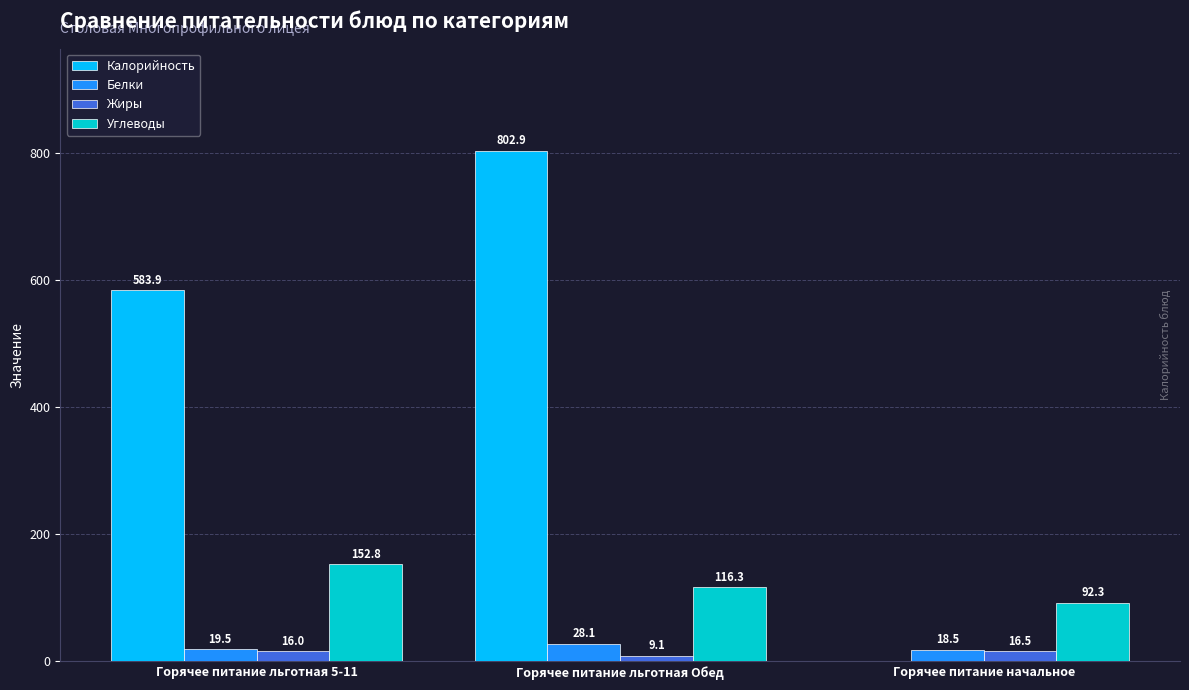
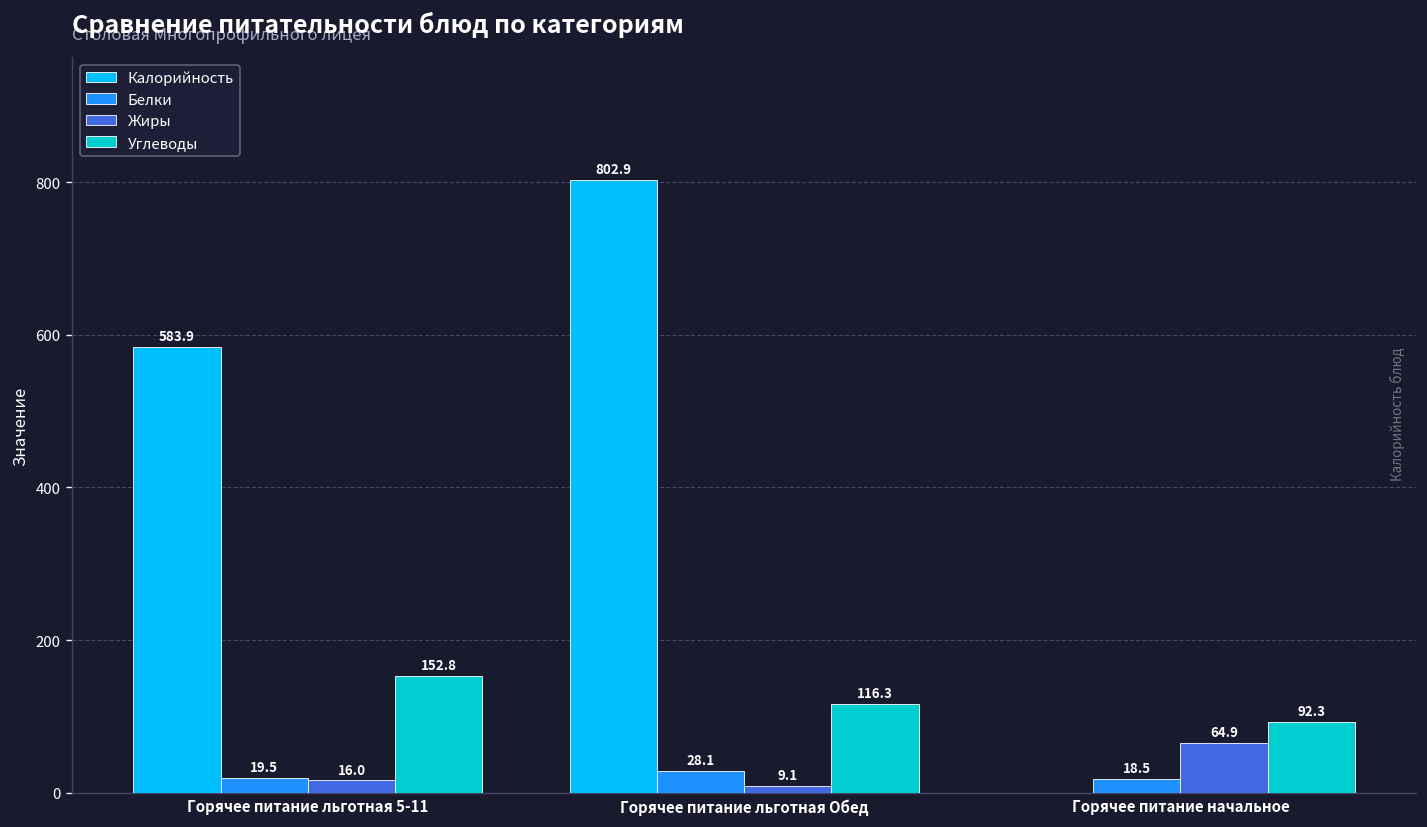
Жиры, Горячее питание начальное: 16.5 -> 64.9
